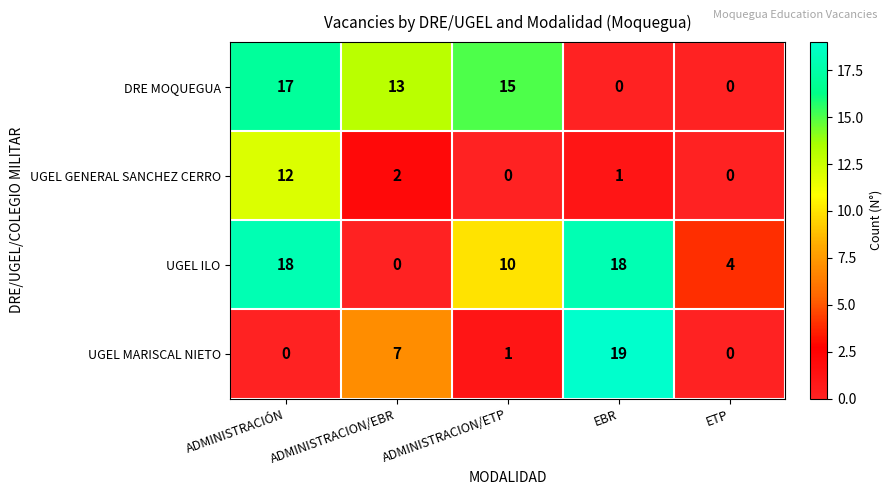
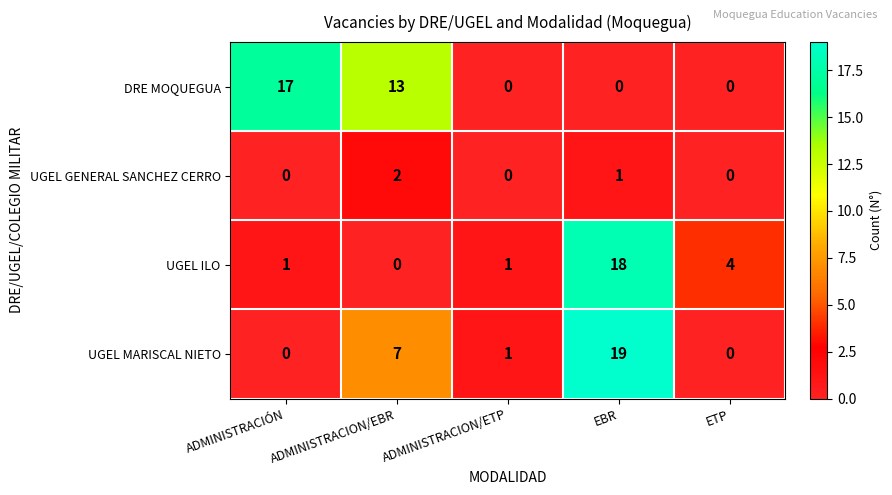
DRE MOQUEGUA, ADMINISTRACION/ETP: 15 -> 0
UGEL GENERAL SANCHEZ CERRO, ADMINISTRACIÓN: 12 -> 0
UGEL ILO, ADMINISTRACIÓN: 18 -> 1
UGEL ILO, ADMINISTRACION/ETP: 10 -> 1
